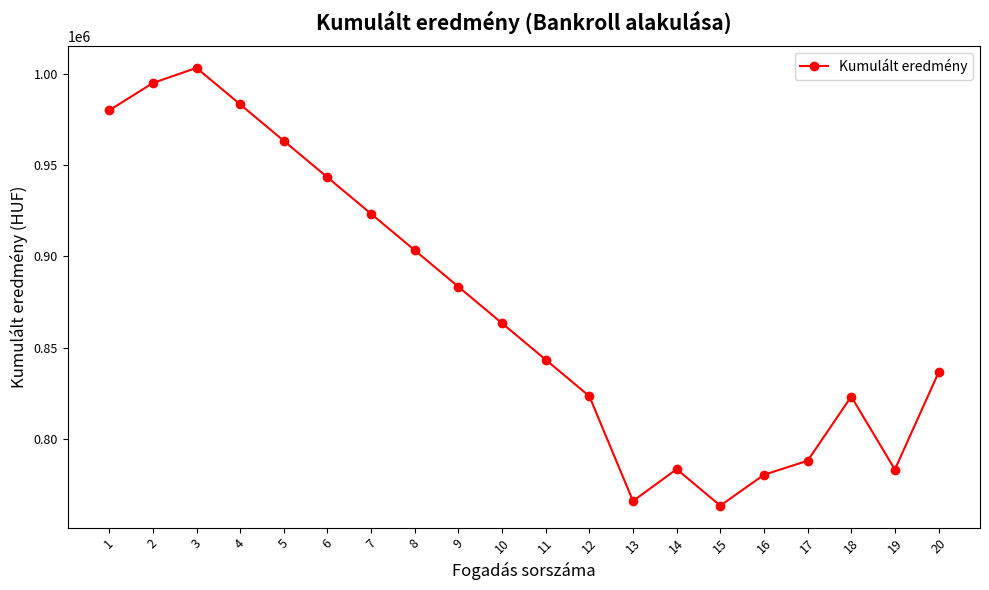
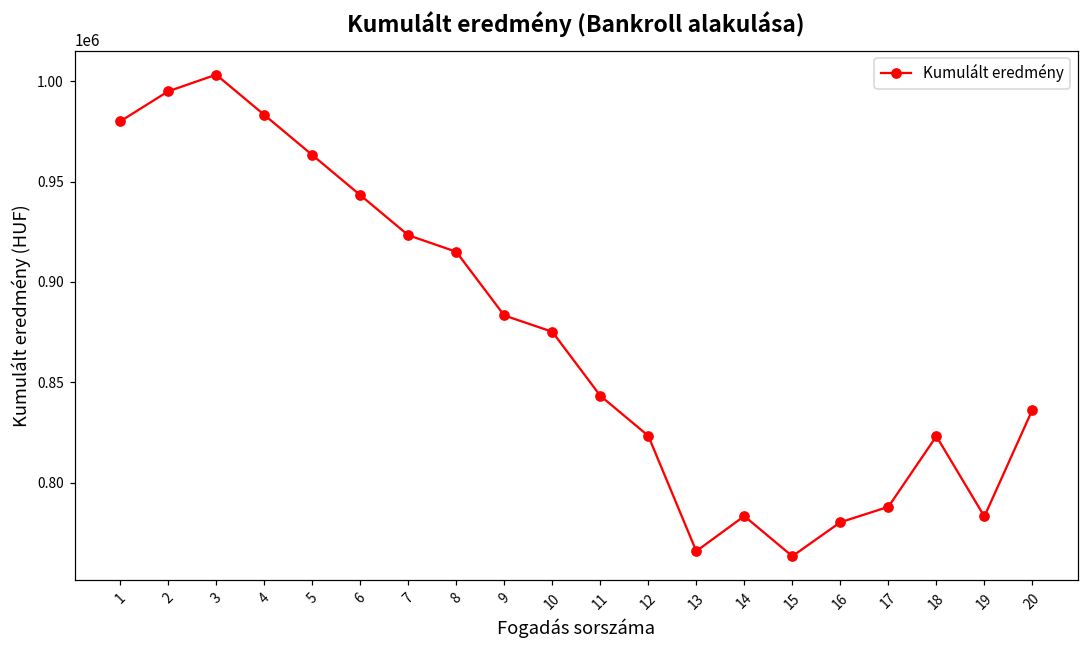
8: 903000 -> 915000
10: 863000 -> 875000
